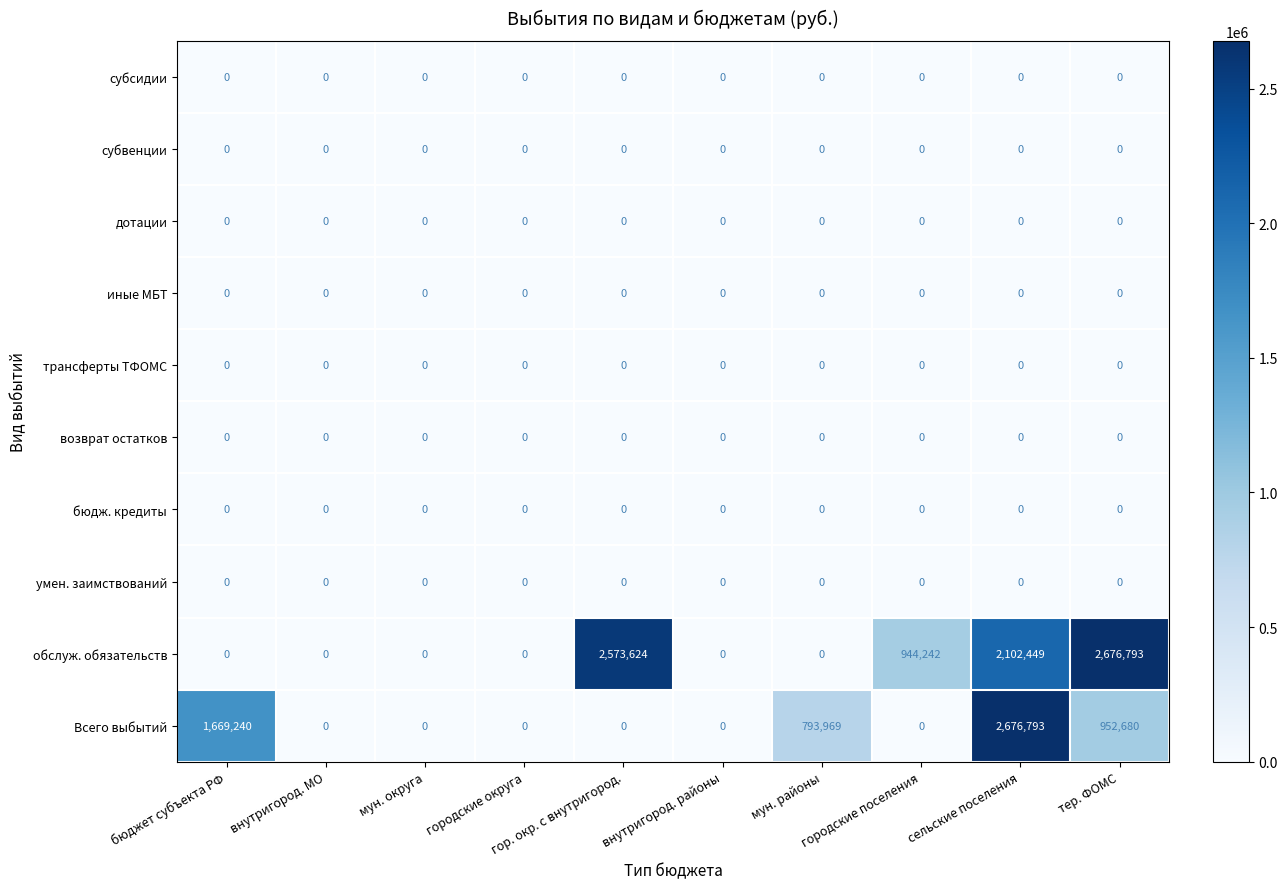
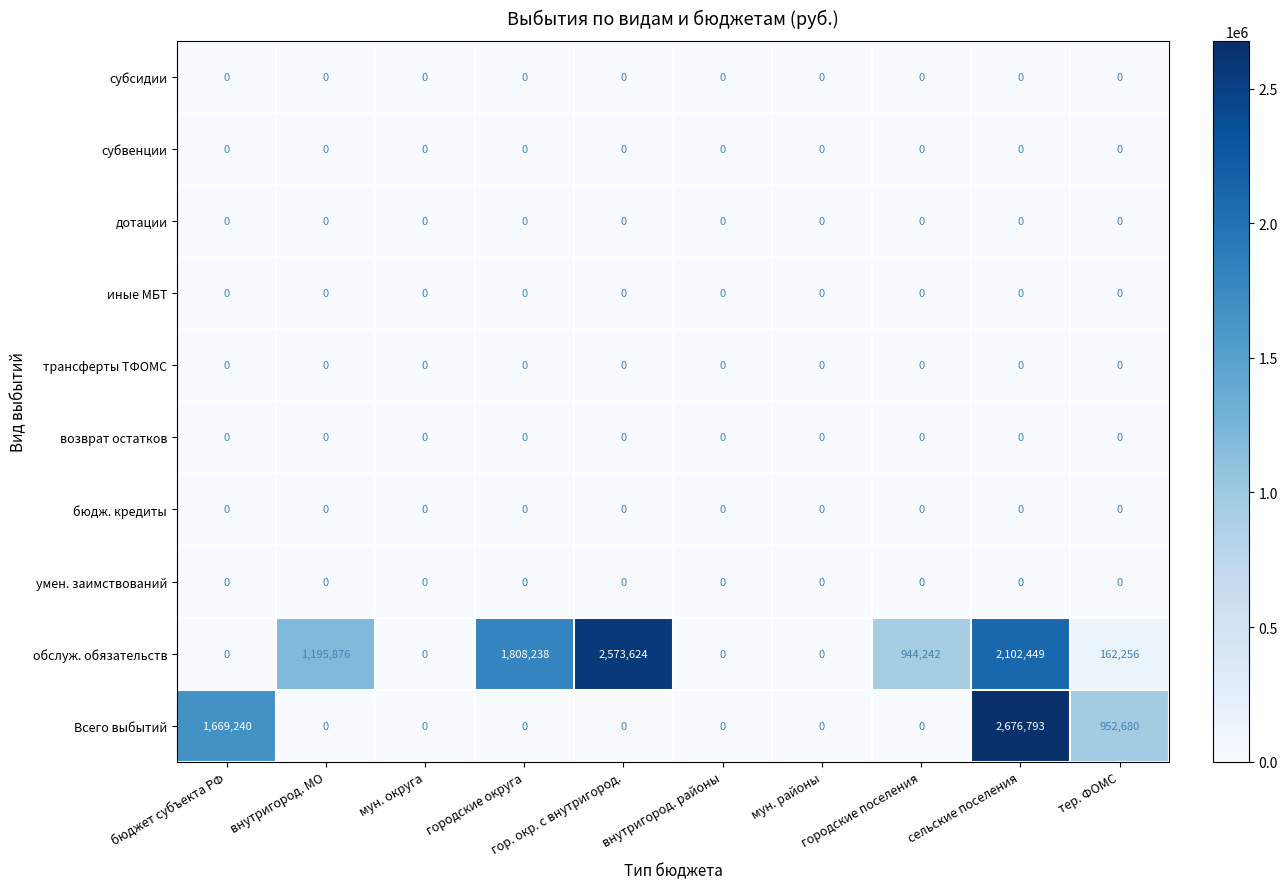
обслуж. обязательств, внутригород. МО: 0 -> 1,195,876
обслуж. обязательств, городские округа: 0 -> 1,808,238
обслуж. обязательств, тер. ФОМС: 2,676,793 -> 162,256
Всего выбытий, мун. районы: 793,969 -> 0
